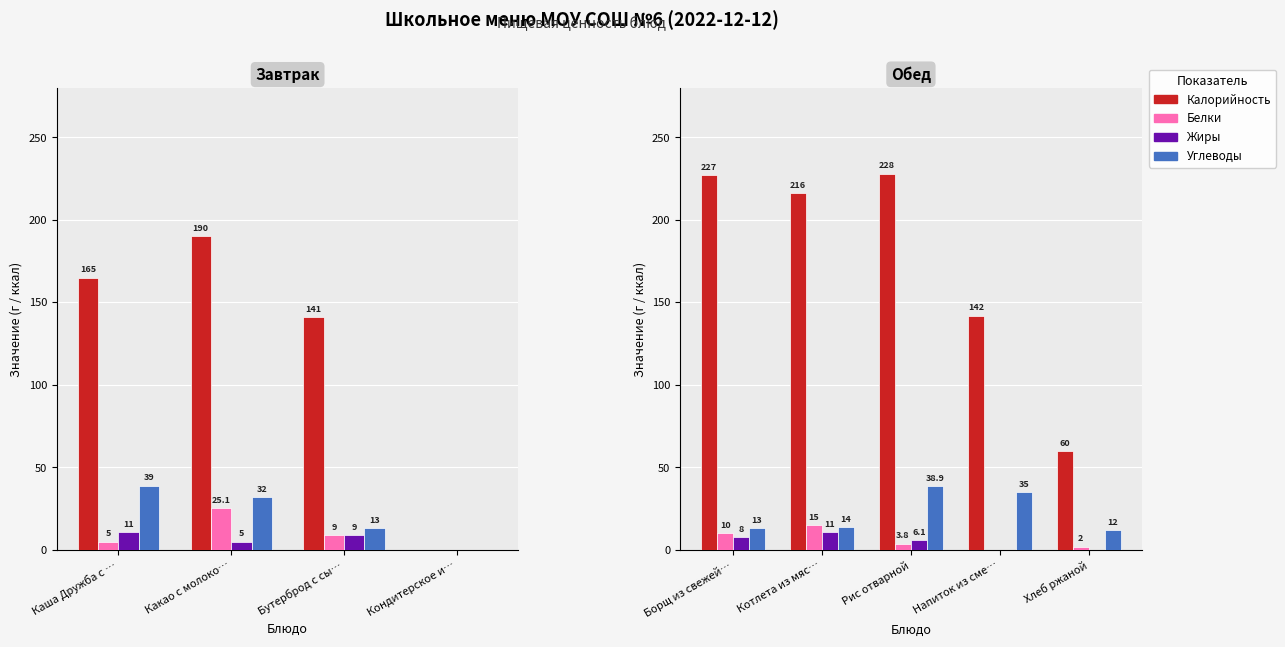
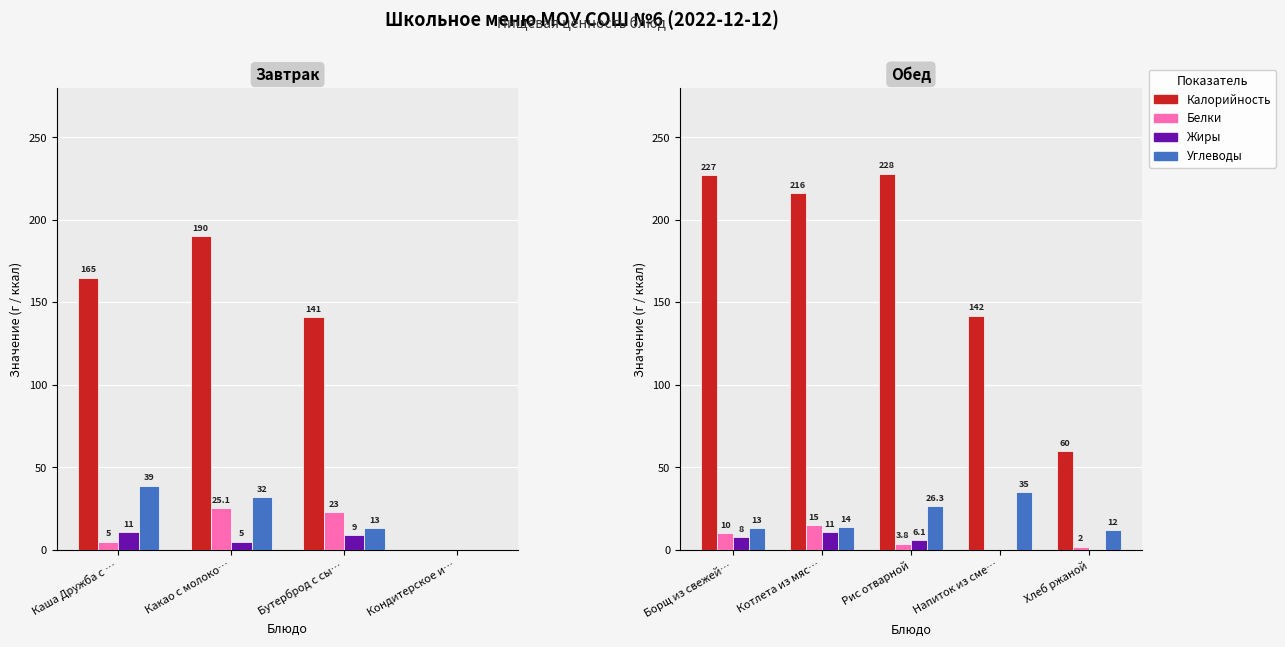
Завтрак, Белки, Бутерброд с сы…: 9 -> 23
Обед, Углеводы, Рис отварной: 38.9 -> 26.3
